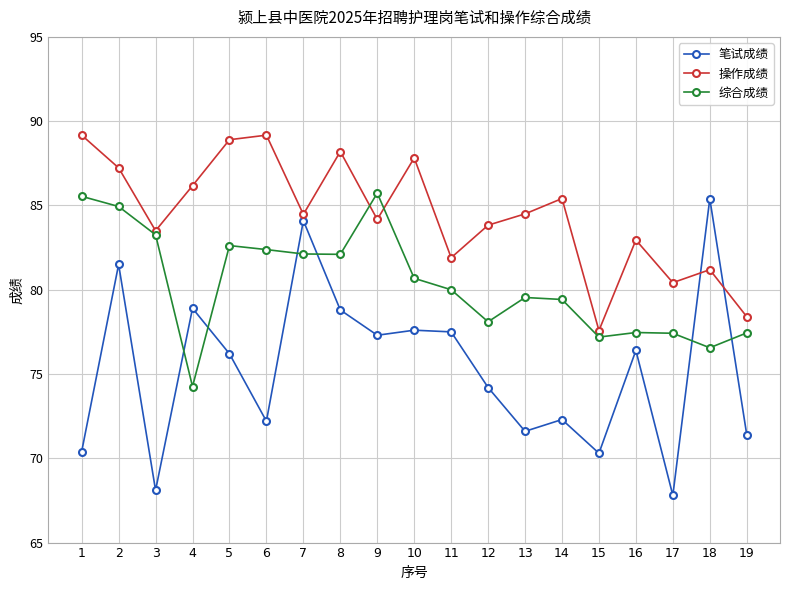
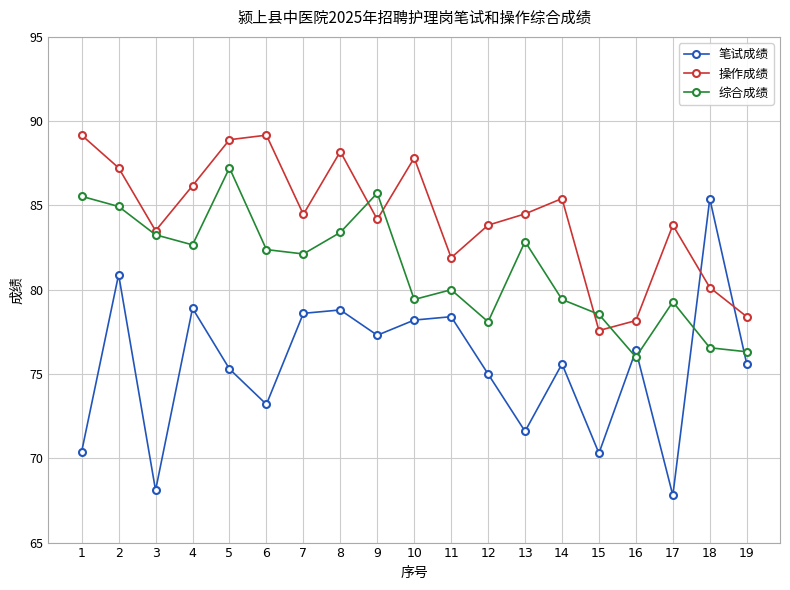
笔试成绩, 2: 81.5 -> 80.9
综合成绩, 4: 74.3 -> 82.7
笔试成绩, 5: 76.2 -> 75.3
综合成绩, 5: 82.6 -> 87.2
笔试成绩, 6: 72.2 -> 73.2
笔试成绩, 7: 84.1 -> 78.6
综合成绩, 8: 82.1 -> 83.4
笔试成绩, 10: 77.6 -> 78.2
综合成绩, 10: 80.7 -> 79.4
笔试成绩, 11: 77.5 -> 78.4
笔试成绩, 12: 74.2 -> 75.0
综合成绩, 13: 79.5 -> 82.9
笔试成绩, 14: 72.3 -> 75.6
综合成绩, 15: 77.2 -> 78.5
操作成绩, 16: 83.0 -> 78.2
综合成绩, 16: 77.5 -> 76.0
操作成绩, 17: 80.4 -> 83.8
综合成绩, 17: 77.4 -> 79.3
操作成绩, 18: 81.2 -> 80.1
笔试成绩, 19: 71.4 -> 75.6
综合成绩, 19: 77.4 -> 76.3
